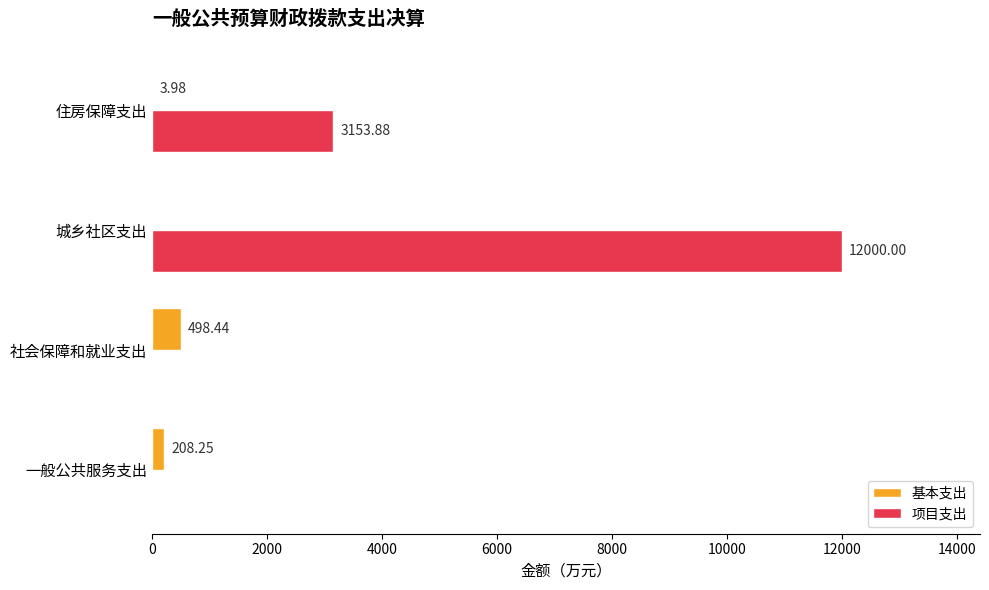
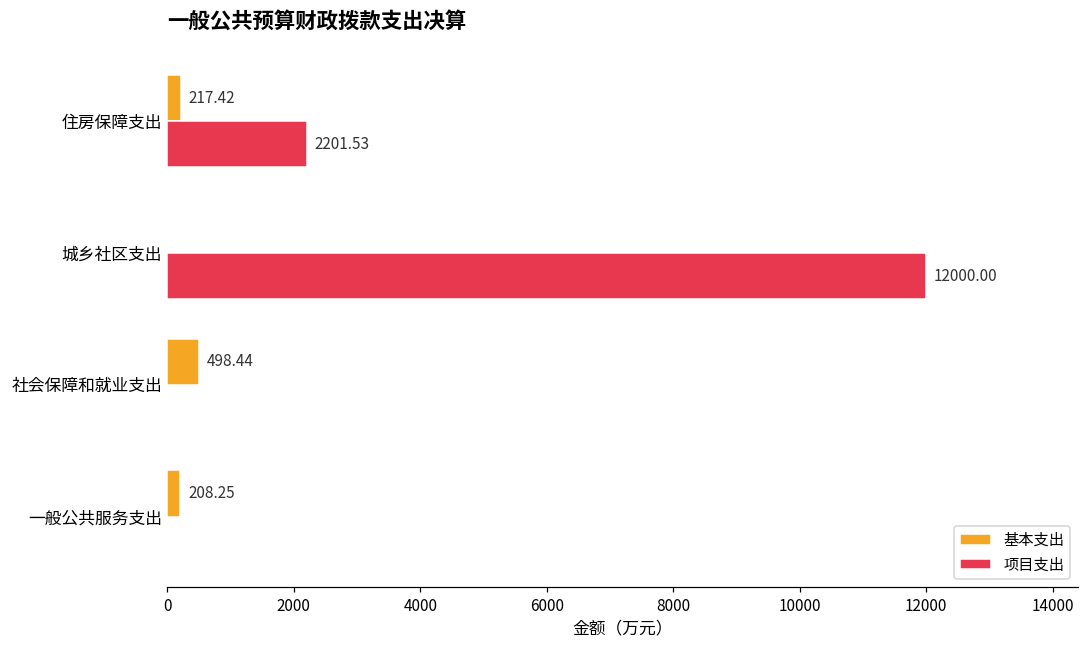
基本支出, 住房保障支出: 3.98 -> 217.42
项目支出, 住房保障支出: 3153.88 -> 2201.53
